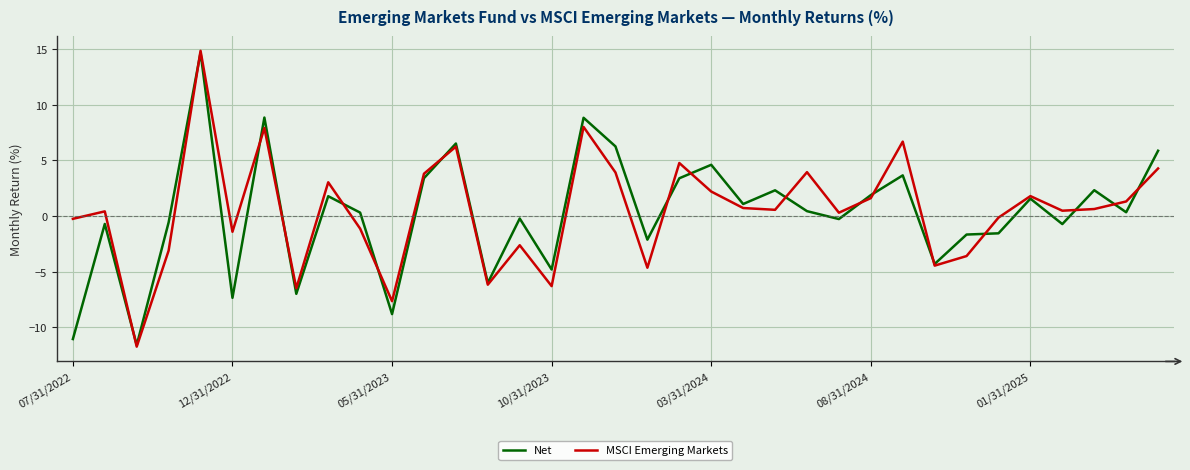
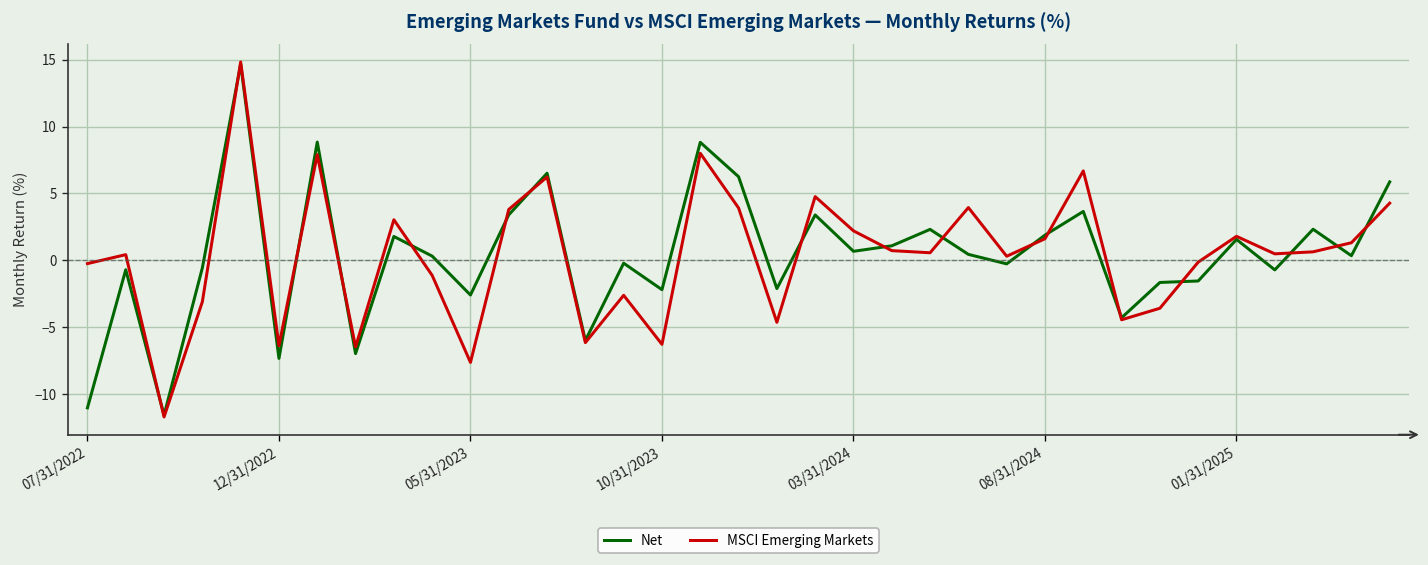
MSCI Emerging Markets, 12/31/2022: -1.4 -> -6.4
Net, 05/31/2023: -8.8 -> -2.6
Net, 10/31/2023: -4.8 -> -2.2
Net, 03/31/2024: 4.6 -> 0.7
